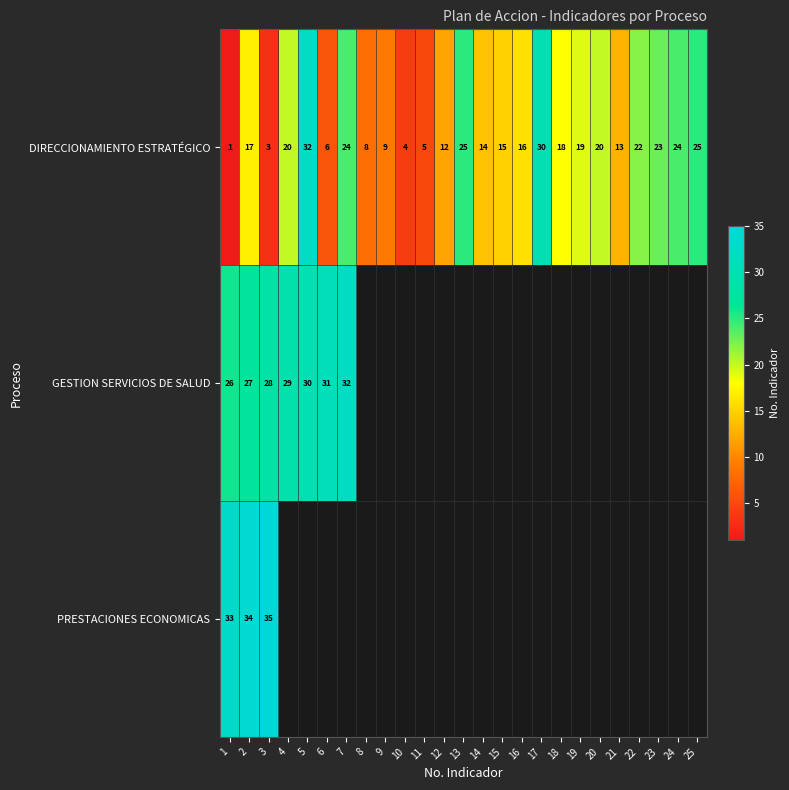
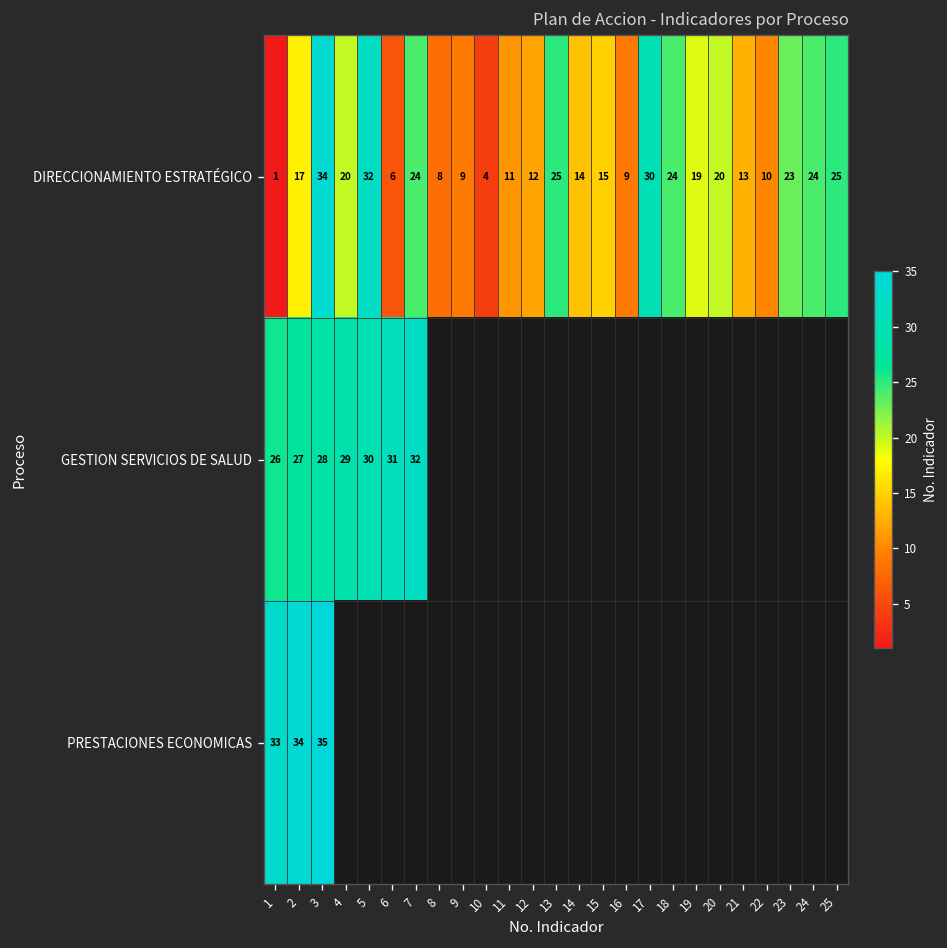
DIRECCIONAMIENTO ESTRATÉGICO, 3: 3 -> 34
DIRECCIONAMIENTO ESTRATÉGICO, 11: 5 -> 11
DIRECCIONAMIENTO ESTRATÉGICO, 16: 16 -> 9
DIRECCIONAMIENTO ESTRATÉGICO, 18: 18 -> 24
DIRECCIONAMIENTO ESTRATÉGICO, 22: 22 -> 10
